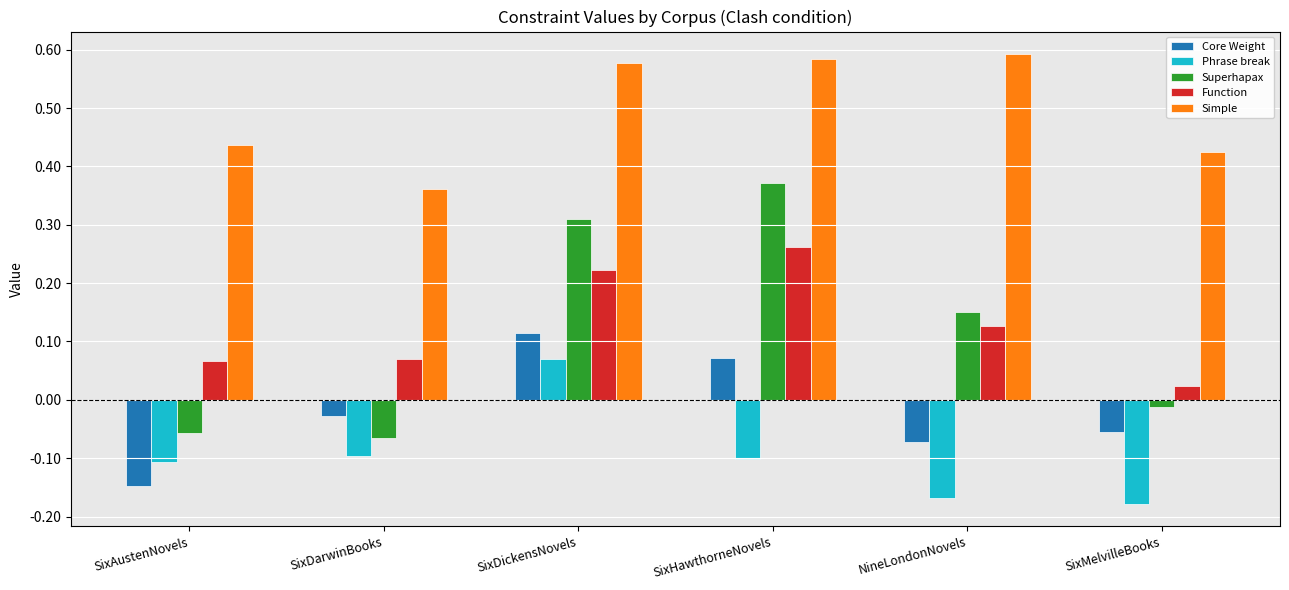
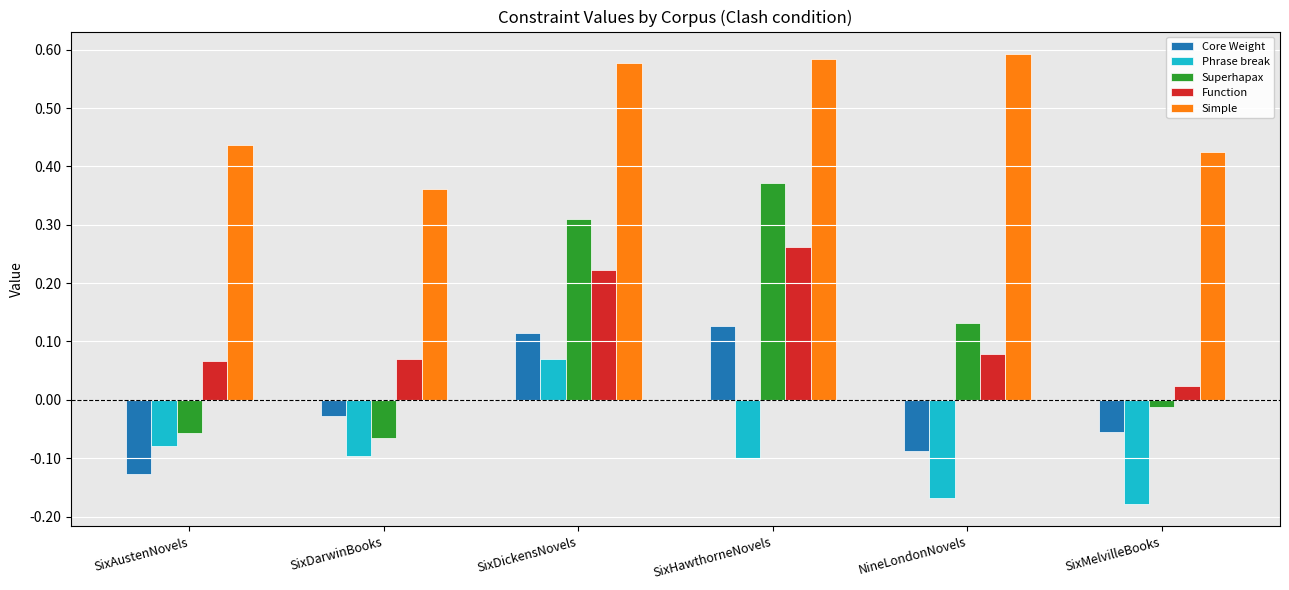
Core Weight, SixAustenNovels: -0.15 -> -0.13
Phrase break, SixAustenNovels: -0.11 -> -0.08
Core Weight, SixHawthorneNovels: 0.07 -> 0.13
Core Weight, NineLondonNovels: -0.07 -> -0.09
Superhapax, NineLondonNovels: 0.15 -> 0.13
Function, NineLondonNovels: 0.13 -> 0.08
